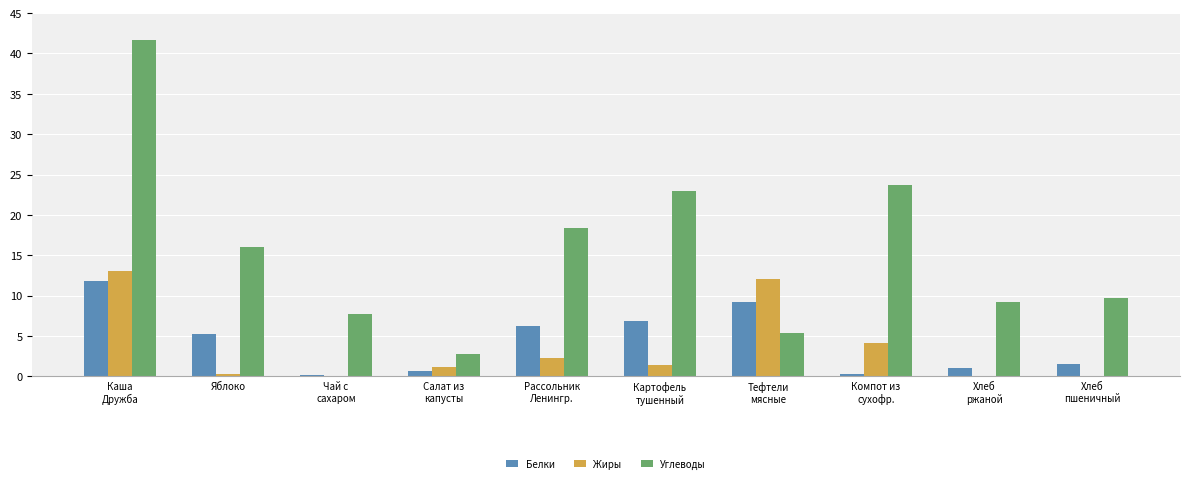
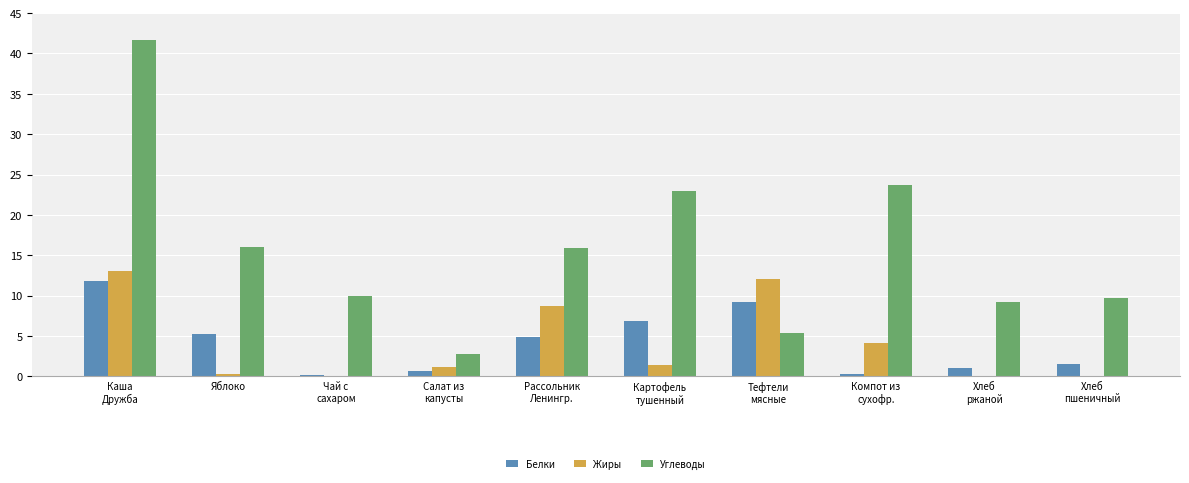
Углеводы, Чай с сахаром: 8 -> 10
Белки, Рассольник Ленингр.: 6 -> 5
Жиры, Рассольник Ленингр.: 2 -> 9
Углеводы, Рассольник Ленингр.: 18 -> 16
